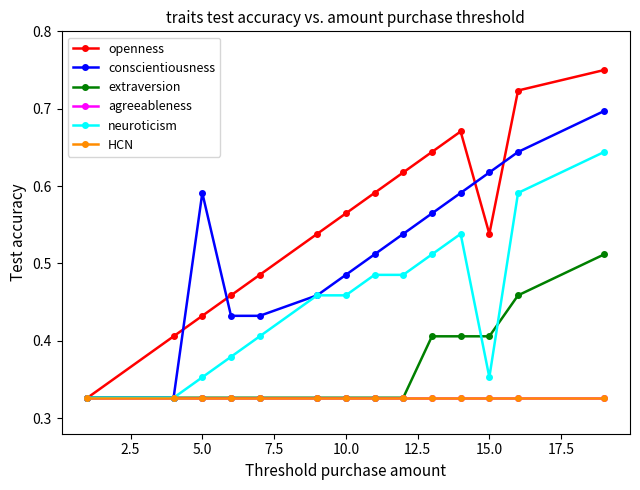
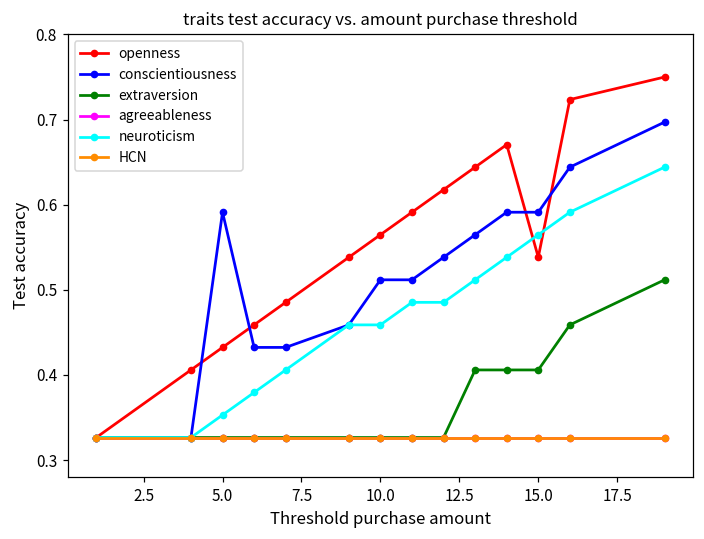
conscientiousness, 10.0: 0.49 -> 0.51
conscientiousness, 15.0: 0.62 -> 0.59
neuroticism, 15.0: 0.35 -> 0.56
